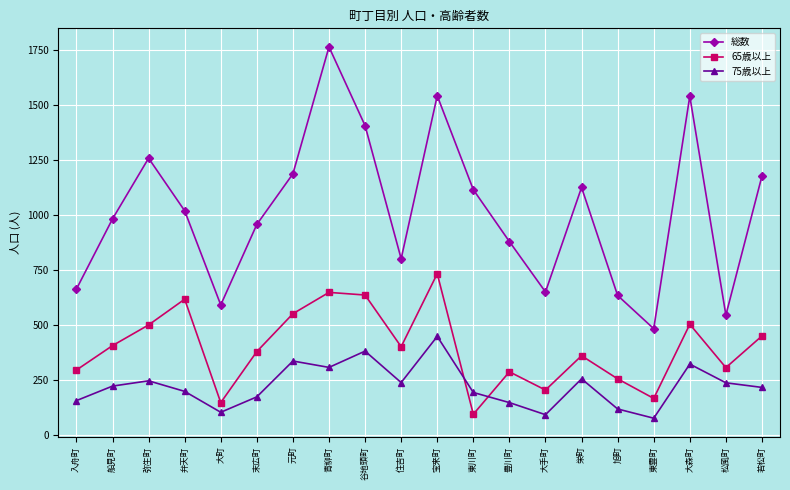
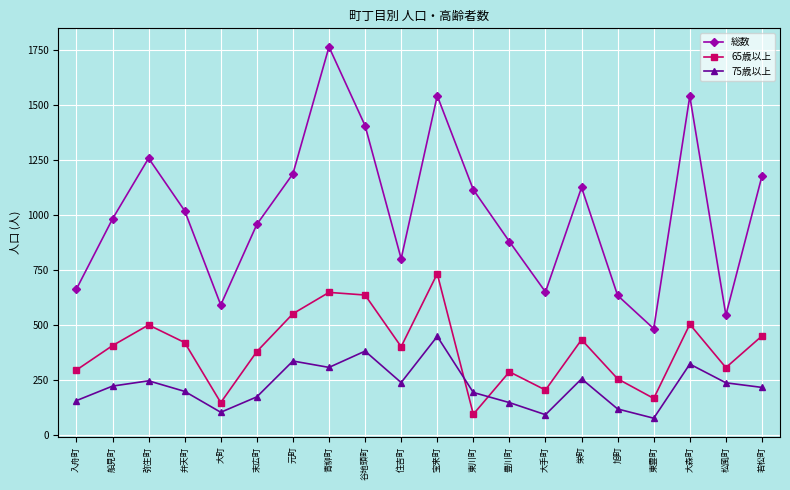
65歳以上, 弁天町: 620 -> 420
65歳以上, 栄町: 360 -> 430
